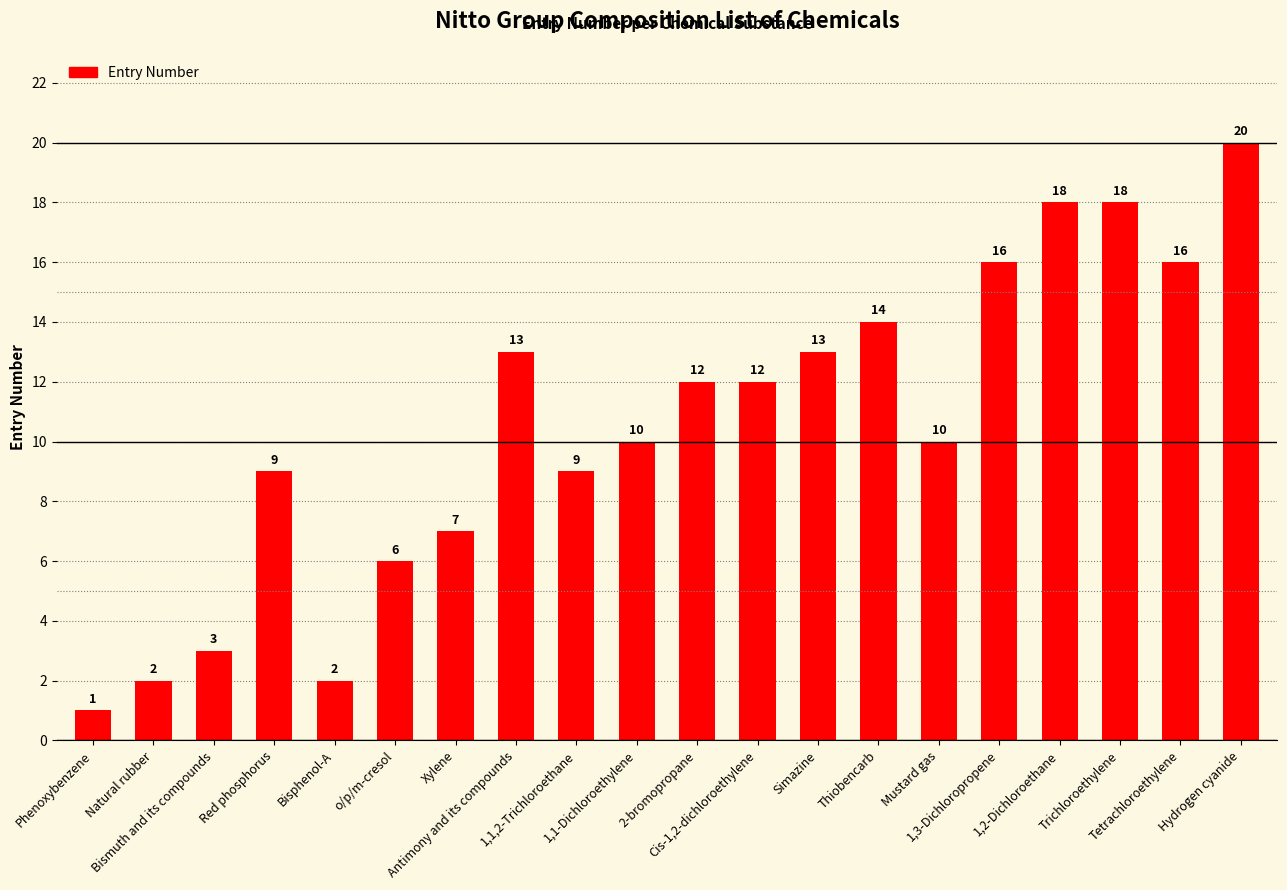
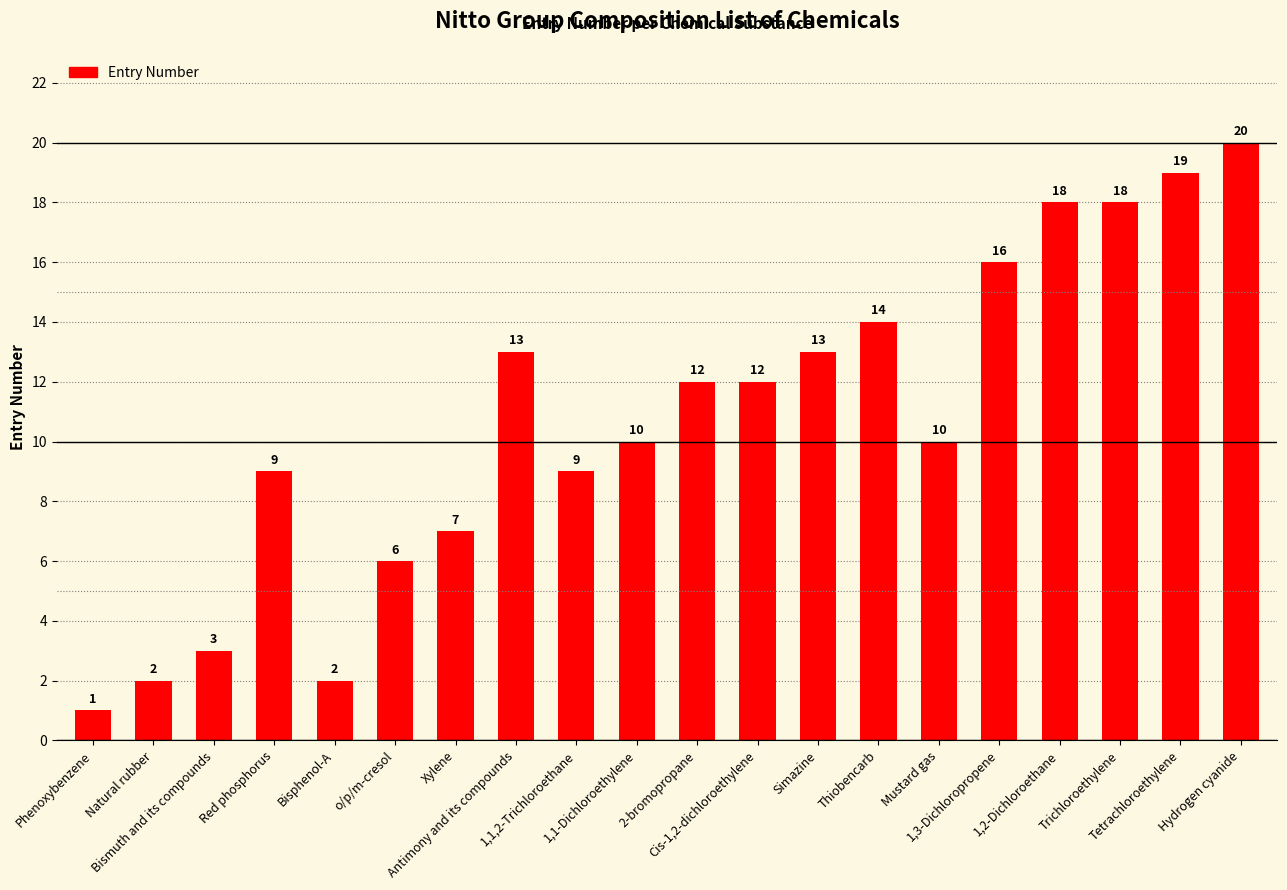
Tetrachloroethylene: 16 -> 19
